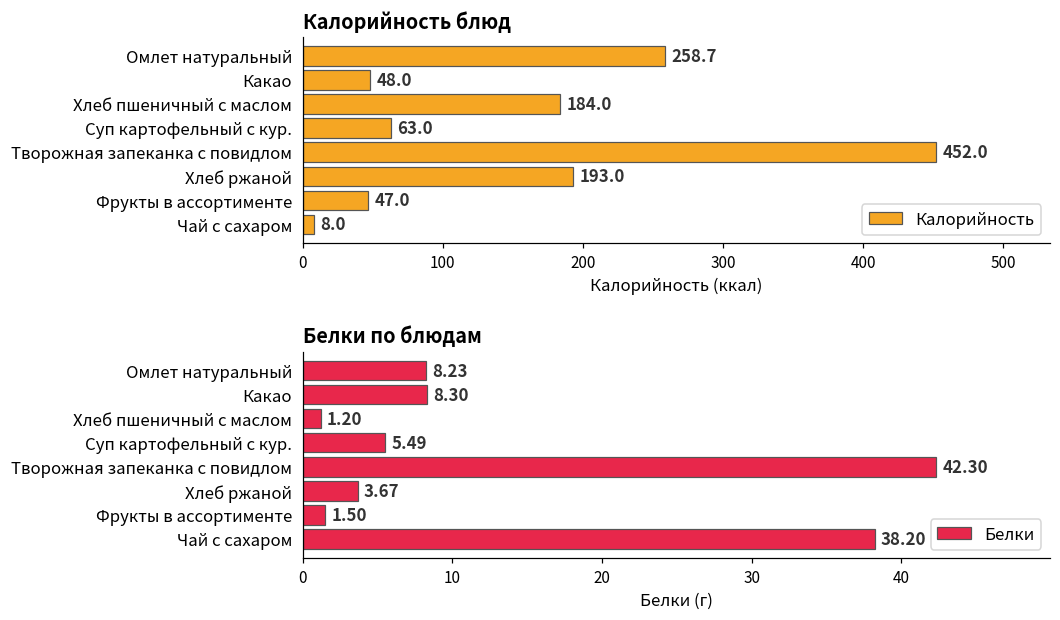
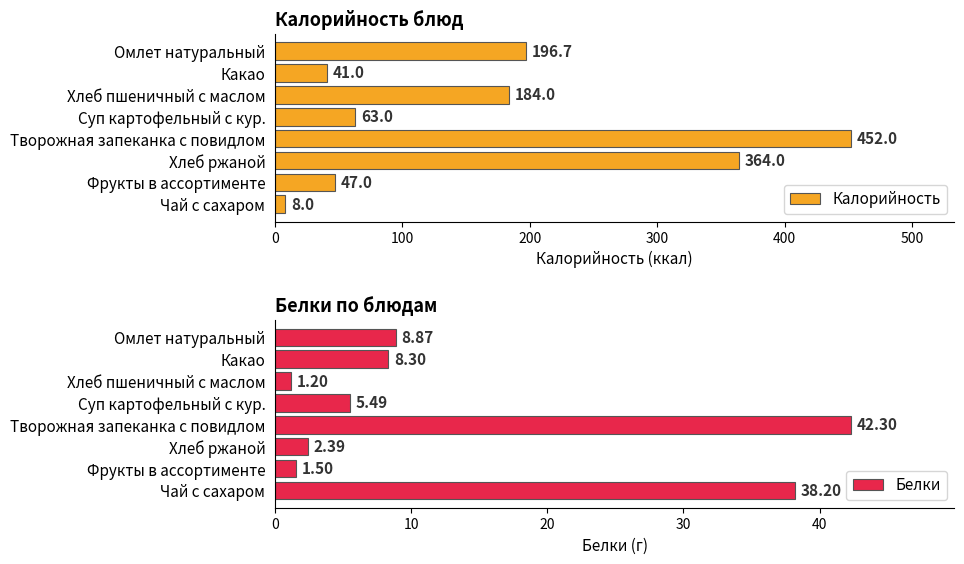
Калорийность блюд, Омлет натуральный: 258.7 -> 196.7
Калорийность блюд, Какао: 48.0 -> 41.0
Калорийность блюд, Хлеб ржаной: 193.0 -> 364.0
Белки по блюдам, Омлет натуральный: 8.23 -> 8.87
Белки по блюдам, Хлеб ржаной: 3.67 -> 2.39
